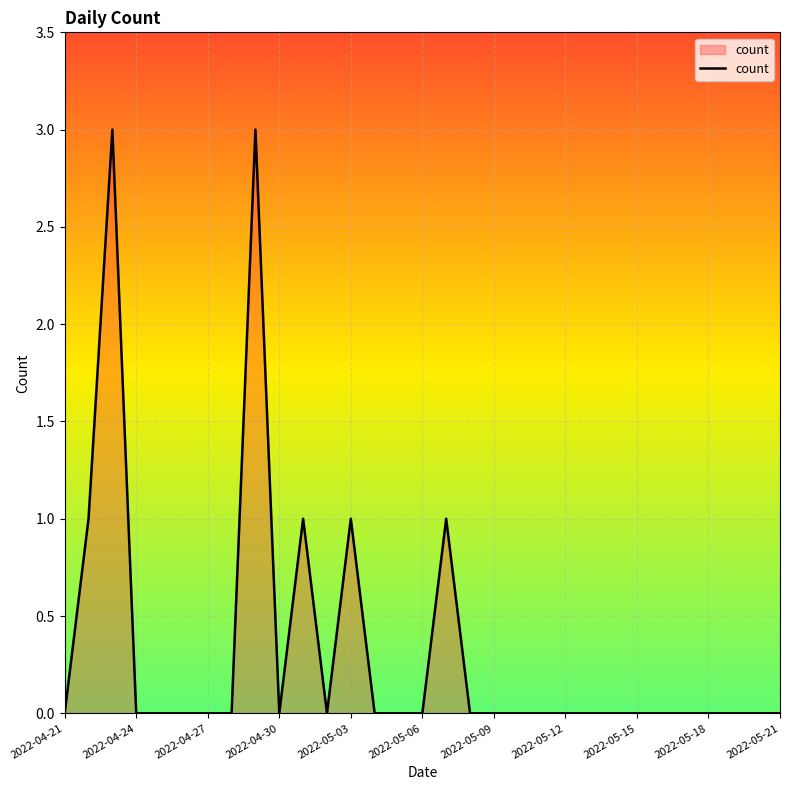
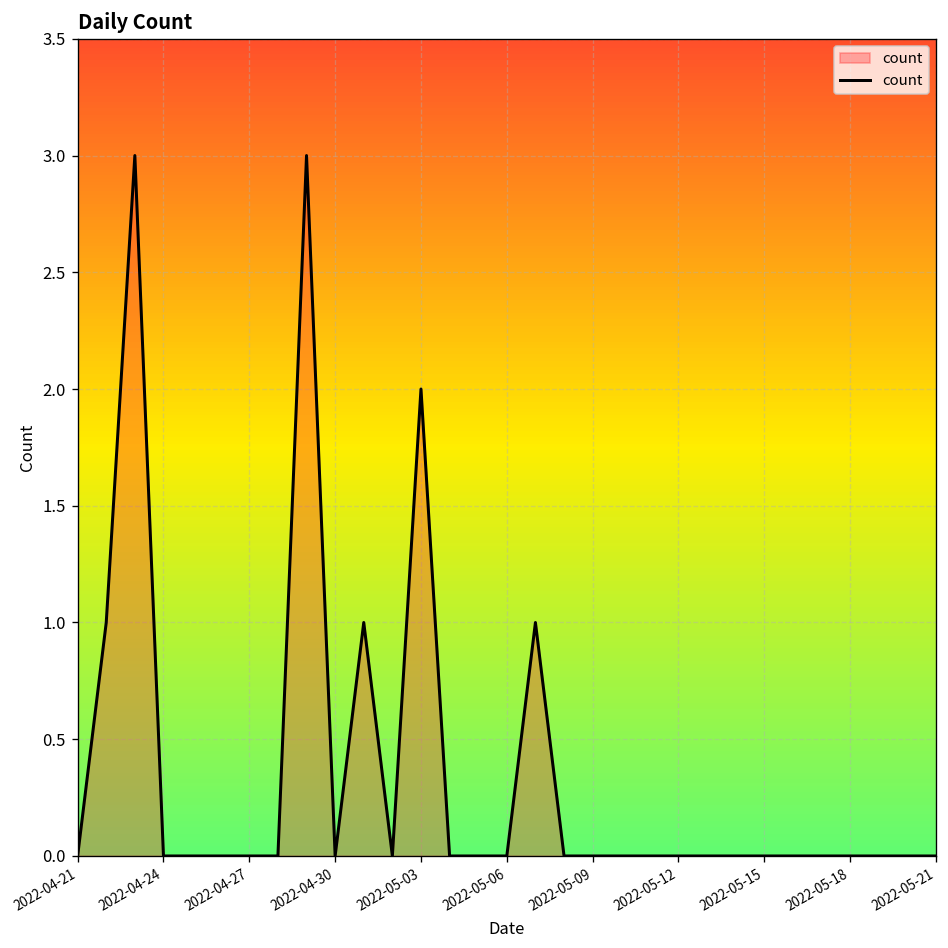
2022-05-03: 1 -> 2
